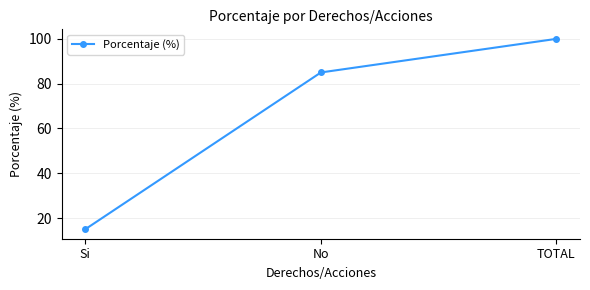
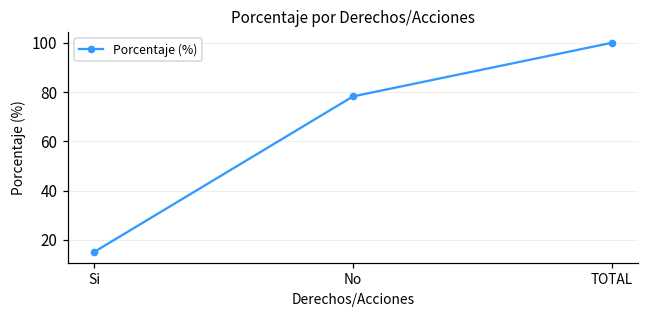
No: 85 -> 78
